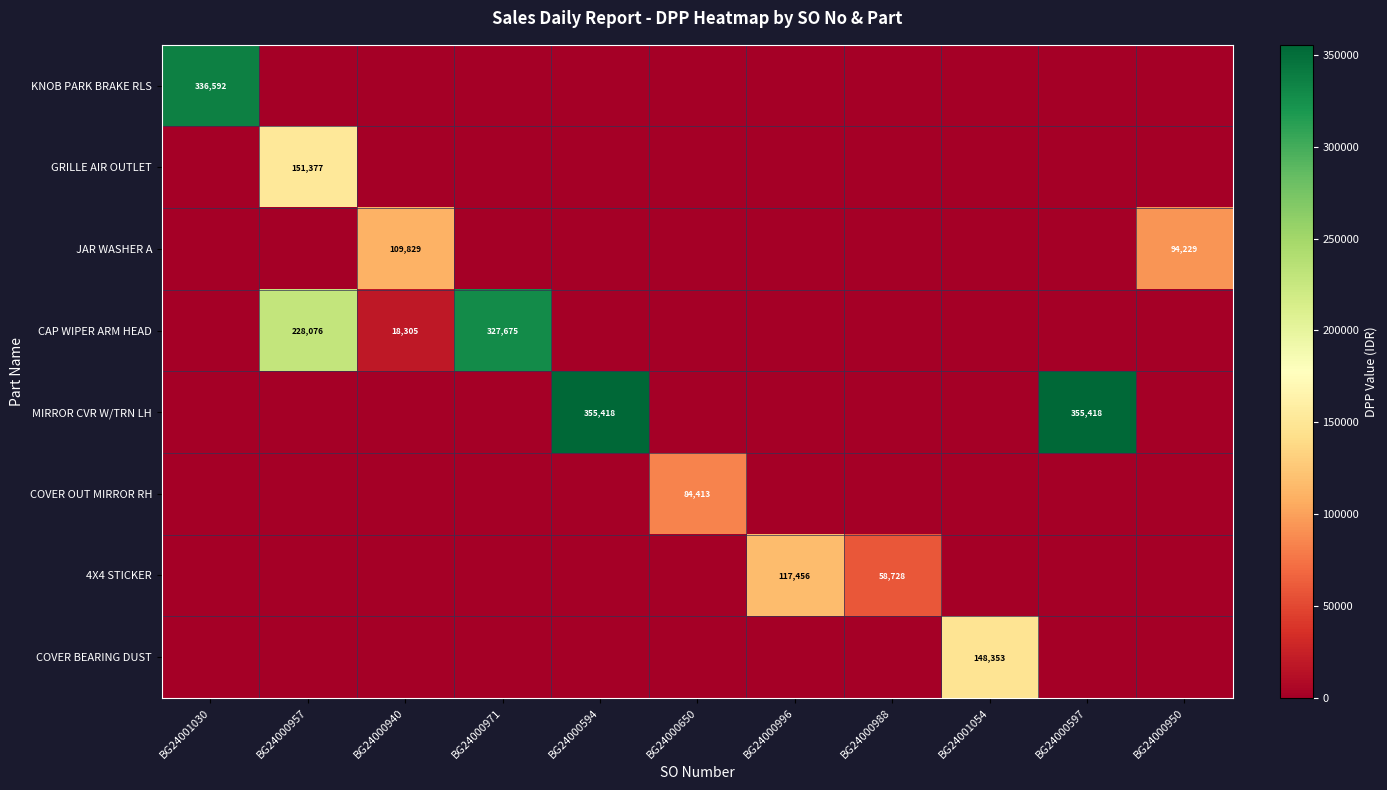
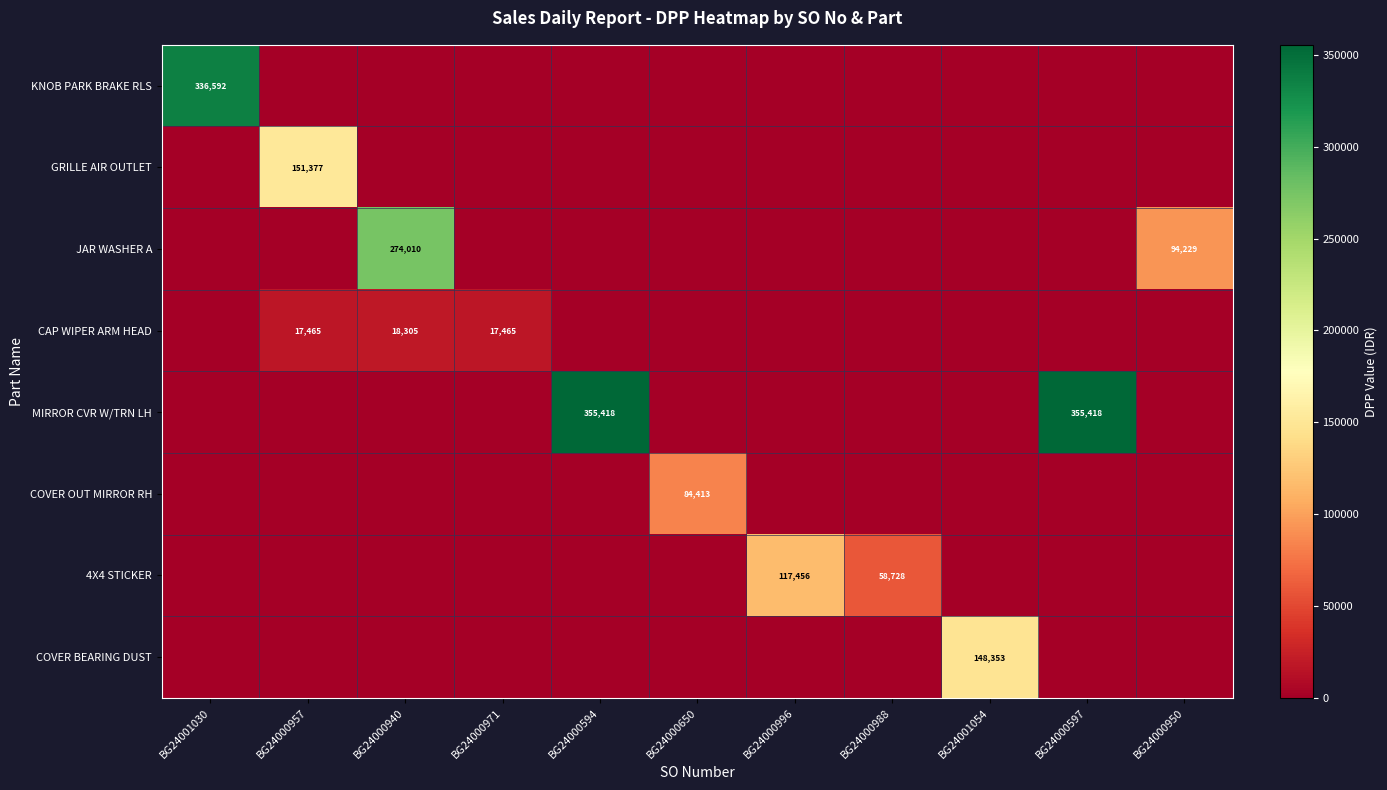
JAR WASHER A, BG24000940: 109,829 -> 274,010
CAP WIPER ARM HEAD, BG24000957: 228,076 -> 17,465
CAP WIPER ARM HEAD, BG24000971: 327,675 -> 17,465
